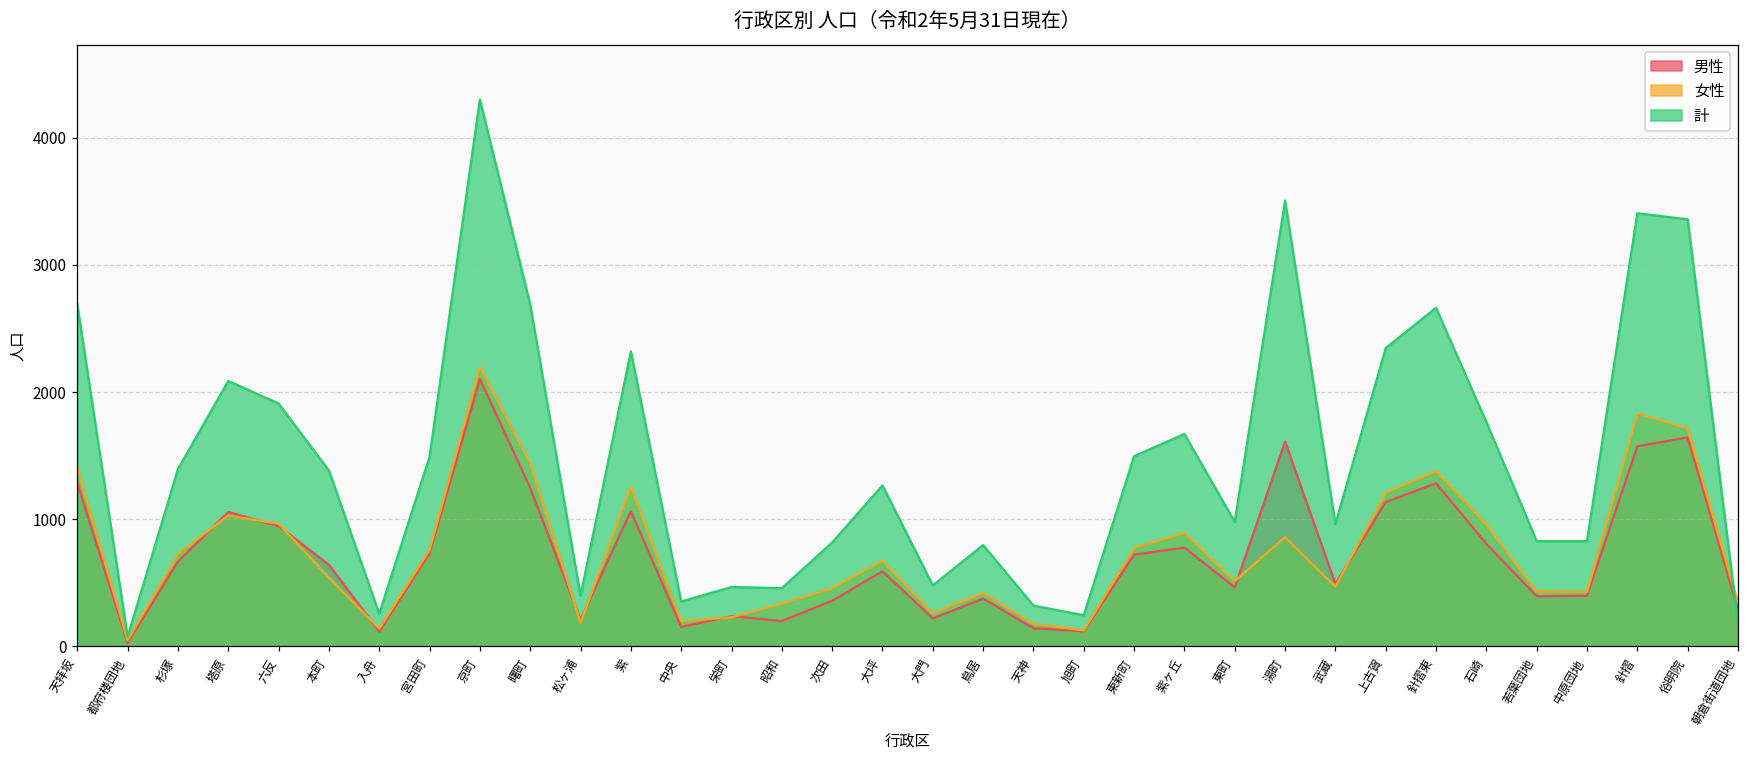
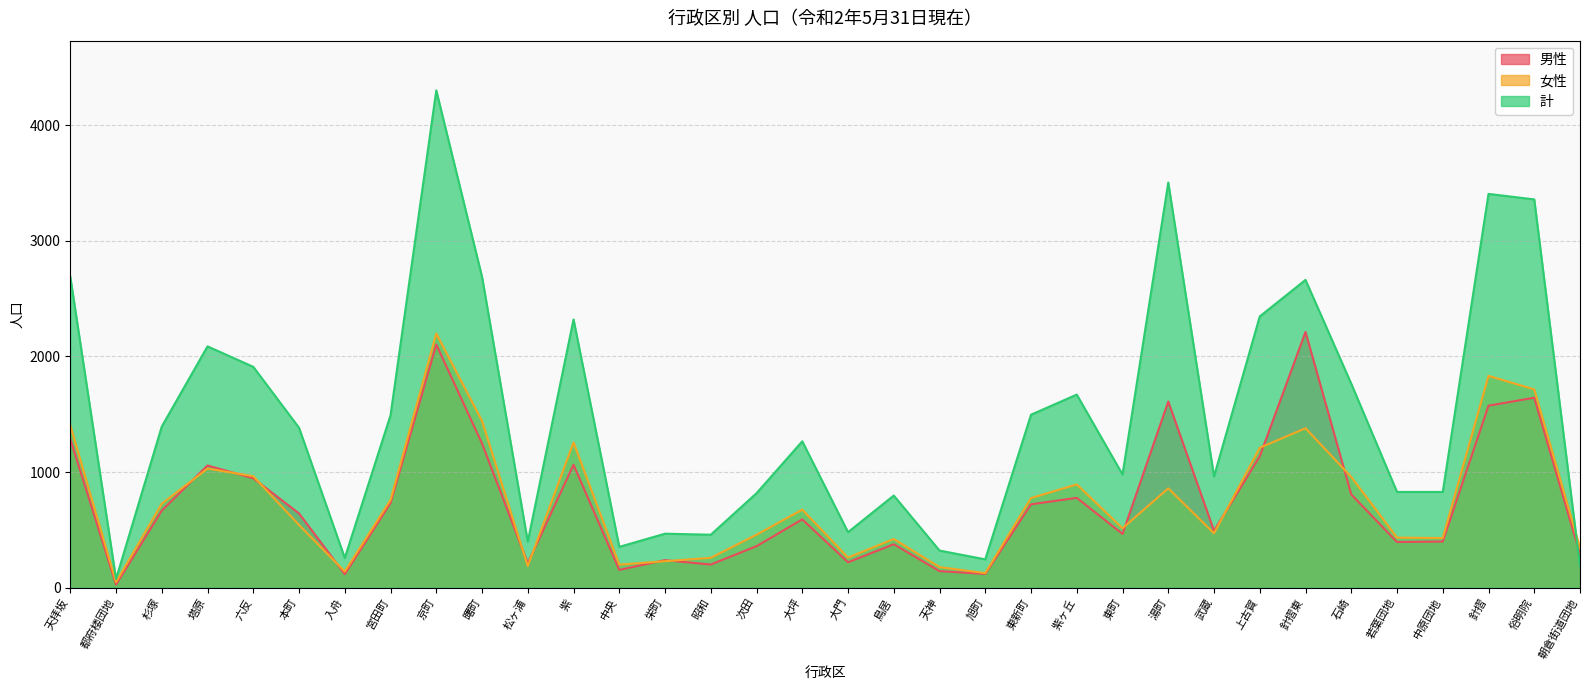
女性, 昭和: 340 -> 260
男性, 針摺東: 1280 -> 2210
